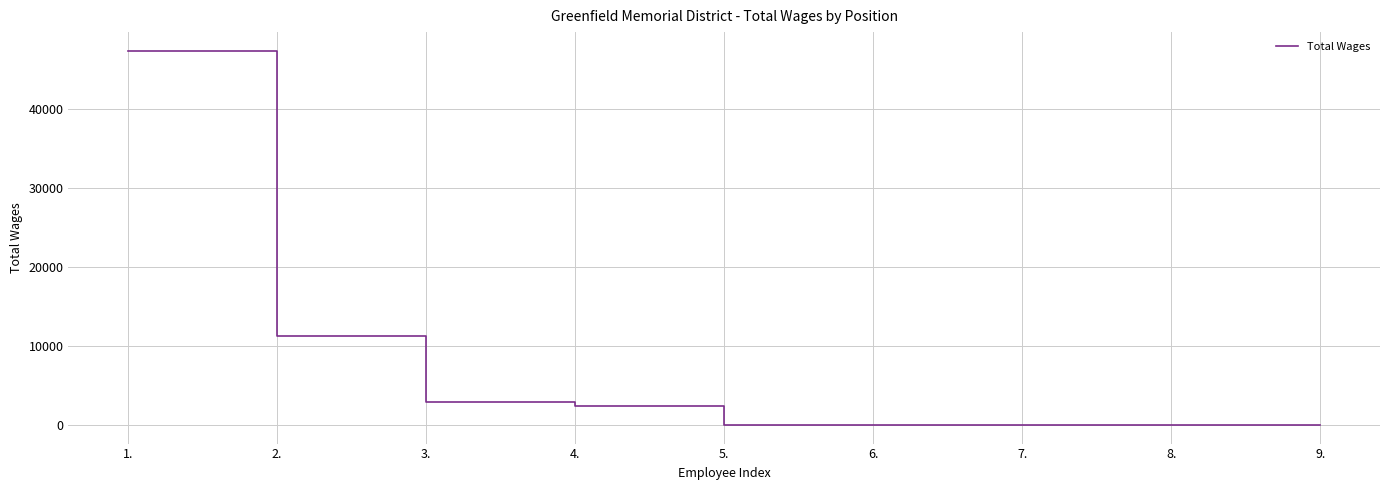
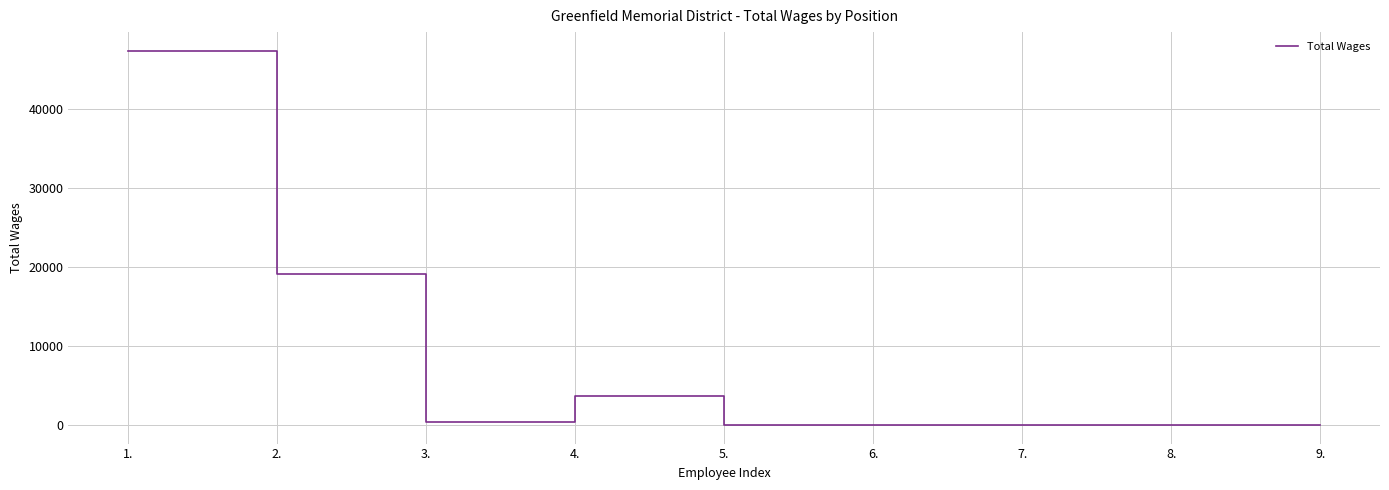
2.: 11000 -> 19000
3.: 3000 -> 0
4.: 2000 -> 4000
